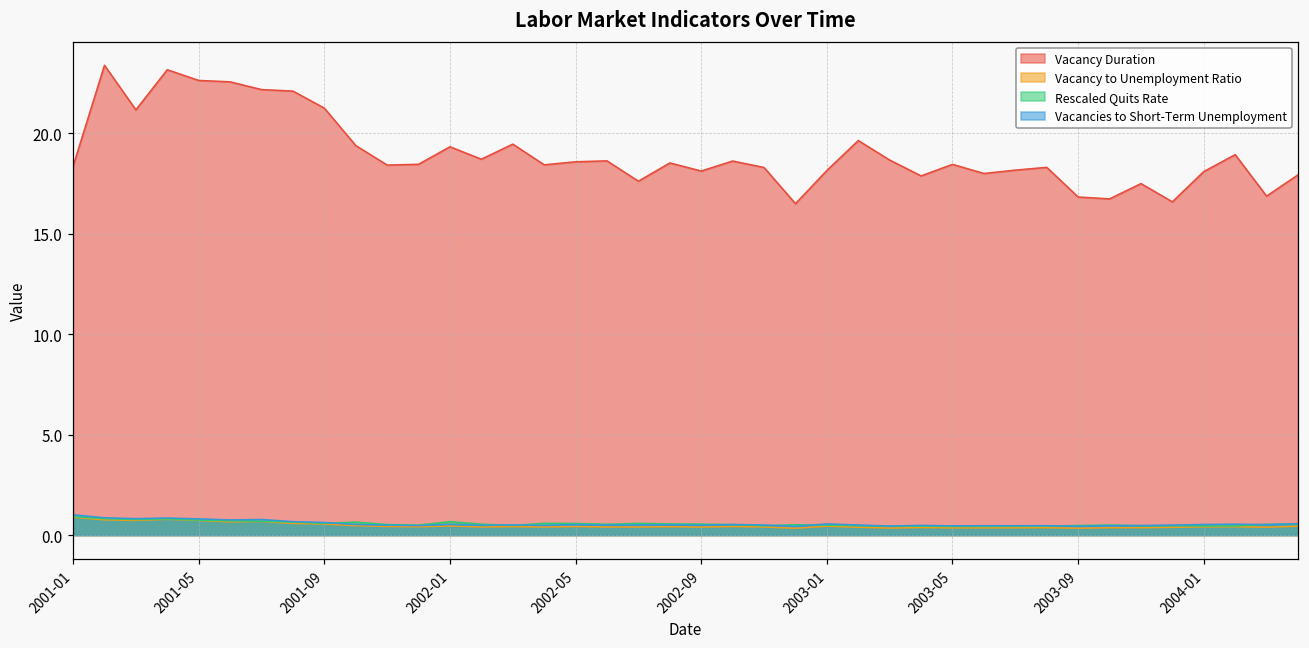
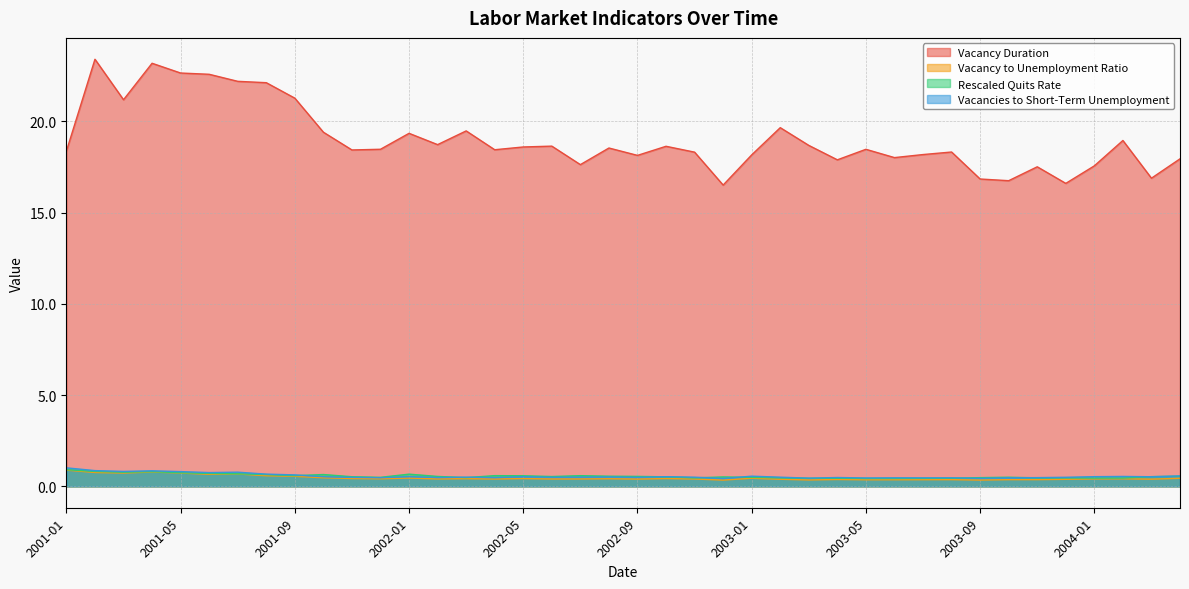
Vacancy Duration, 2004-01: 18.1 -> 17.6
